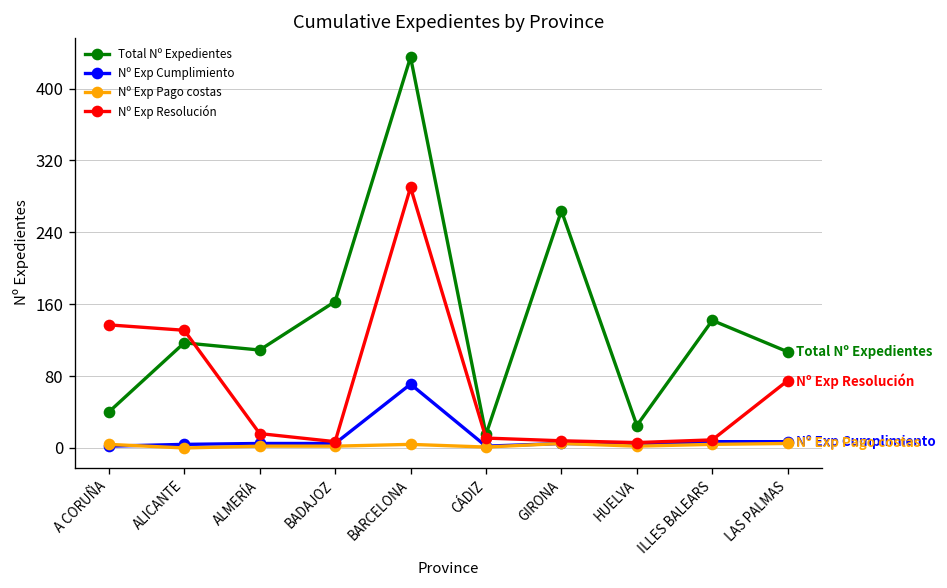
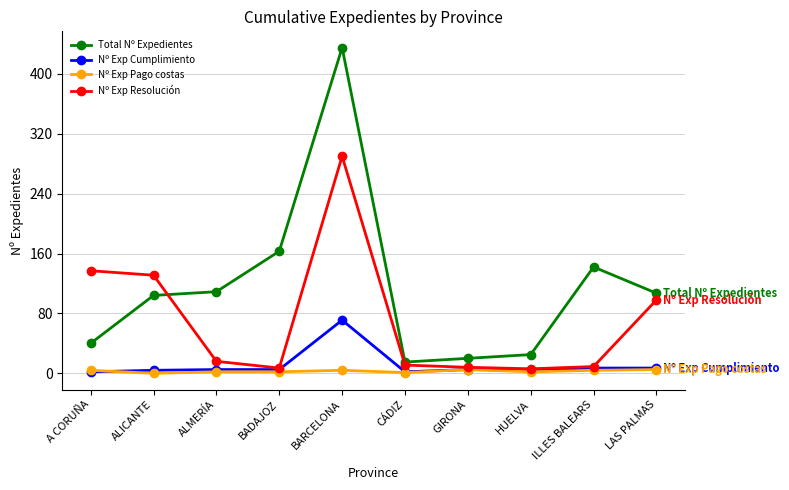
Total Nº Expedientes, ALICANTE: 120 -> 100
Total Nº Expedientes, GIRONA: 260 -> 20
Nº Exp Resolución, LAS PALMAS: 80 -> 100
